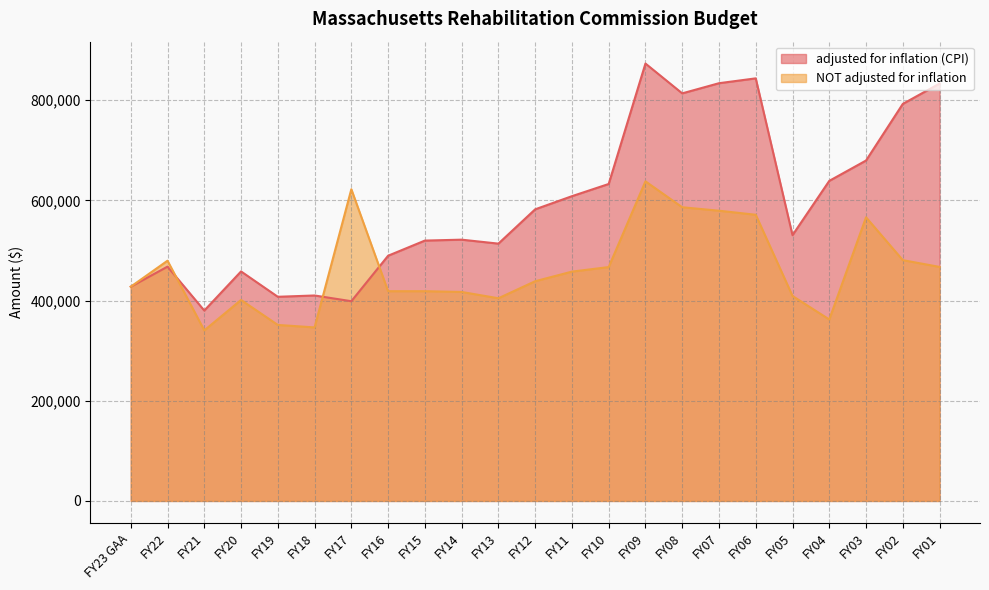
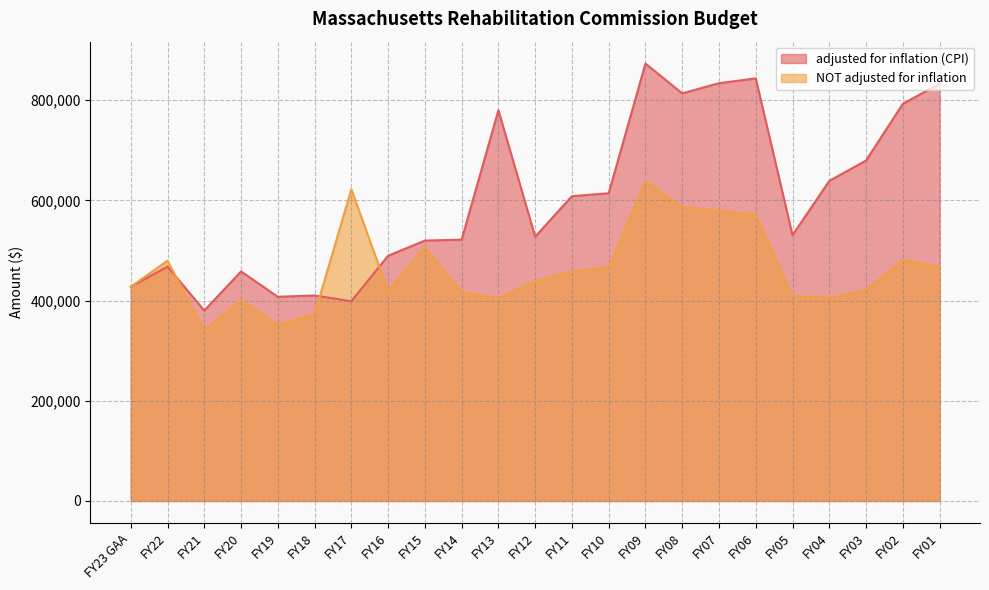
NOT adjusted for inflation, FY18: 350,000 -> 370,000
NOT adjusted for inflation, FY15: 420,000 -> 510,000
adjusted for inflation (CPI), FY13: 510,000 -> 780,000
adjusted for inflation (CPI), FY12: 580,000 -> 530,000
adjusted for inflation (CPI), FY10: 630,000 -> 610,000
NOT adjusted for inflation, FY04: 360,000 -> 400,000
NOT adjusted for inflation, FY03: 570,000 -> 420,000
